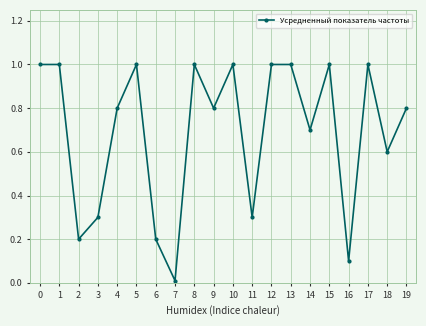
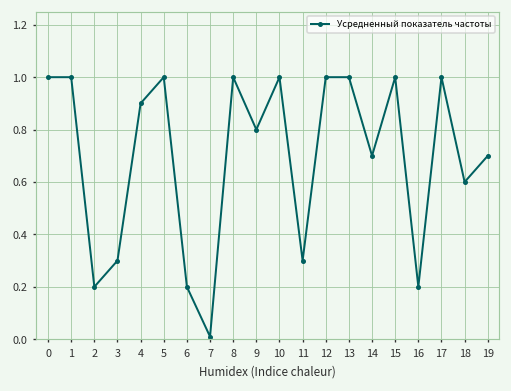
4: 0.8 -> 0.9
16: 0.1 -> 0.2
19: 0.8 -> 0.7
